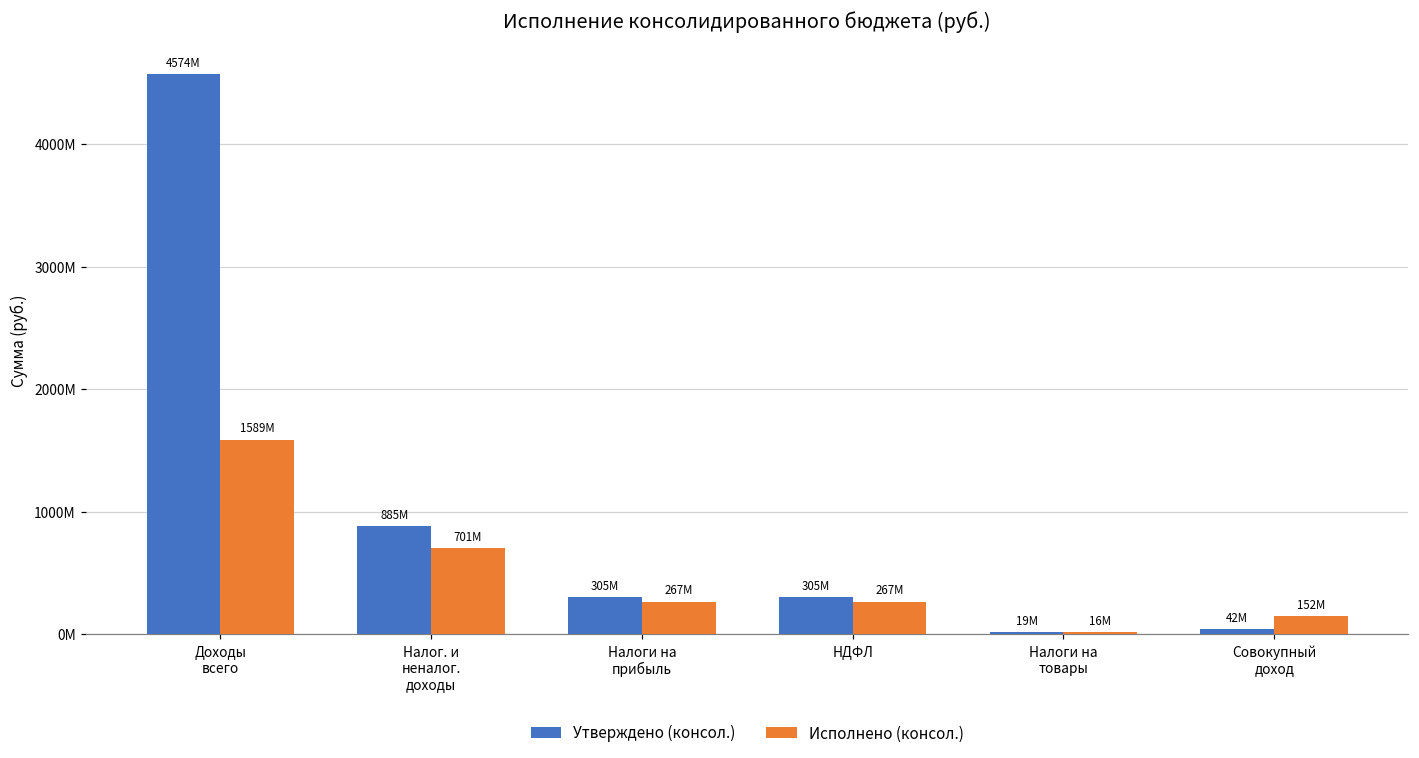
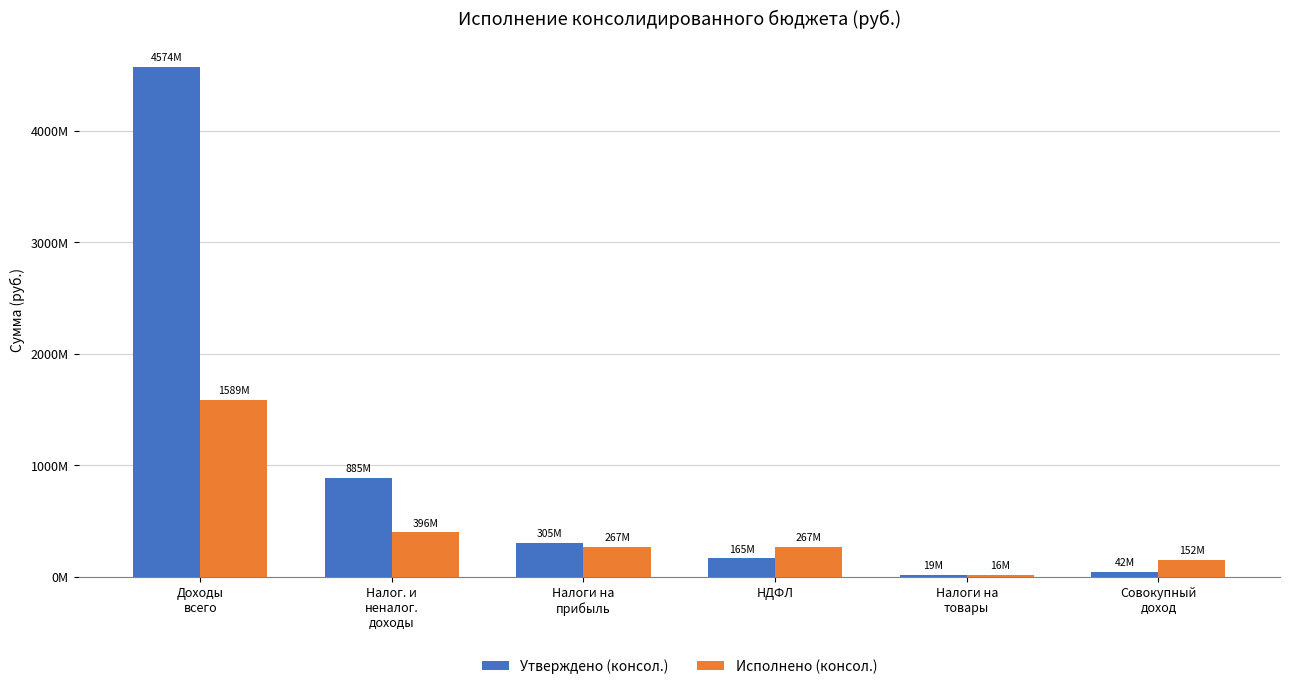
Исполнено (консол.), Налог. и неналог. доходы: 701M -> 396M
Утверждено (консол.), НДФЛ: 305M -> 165M
